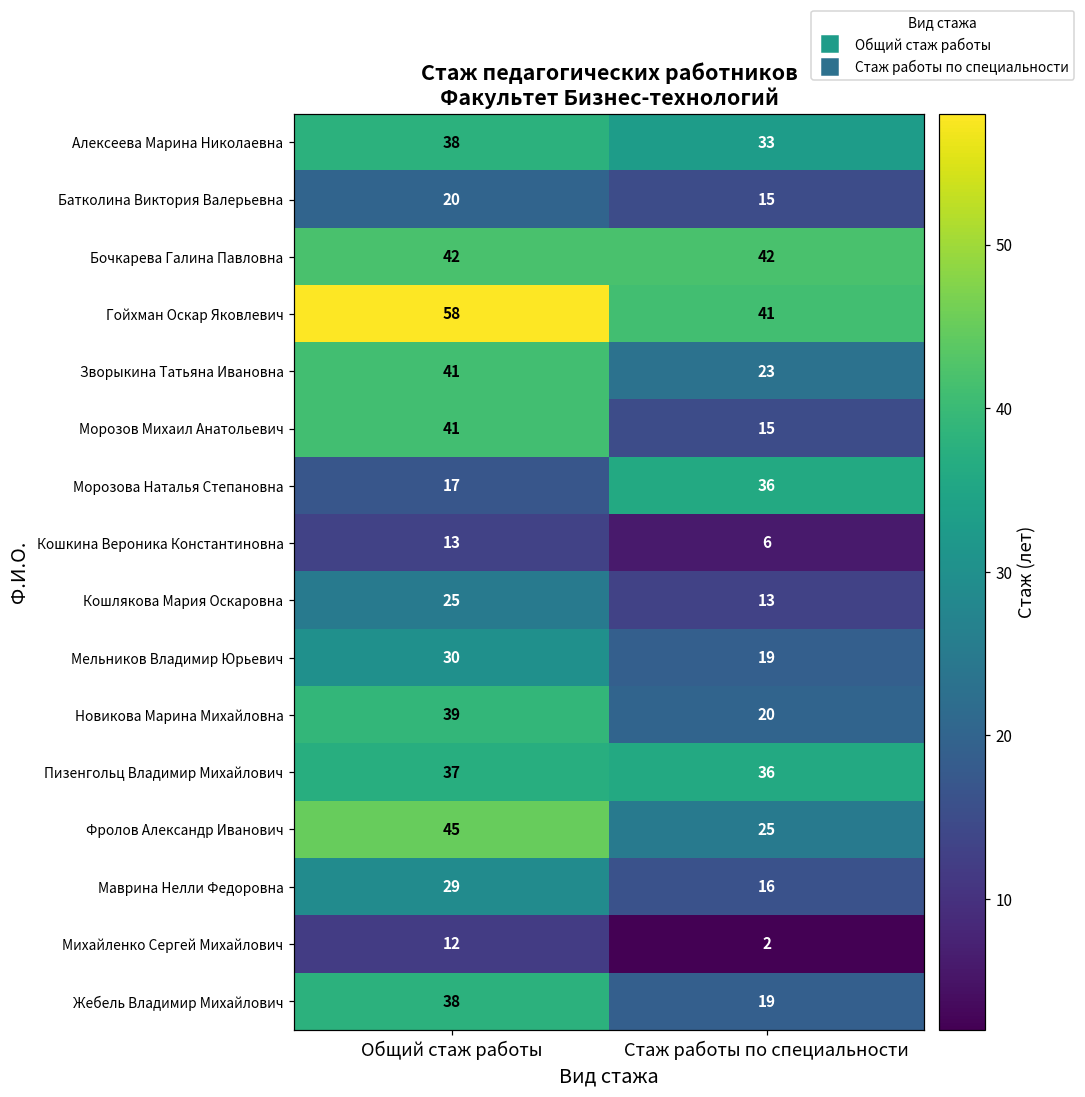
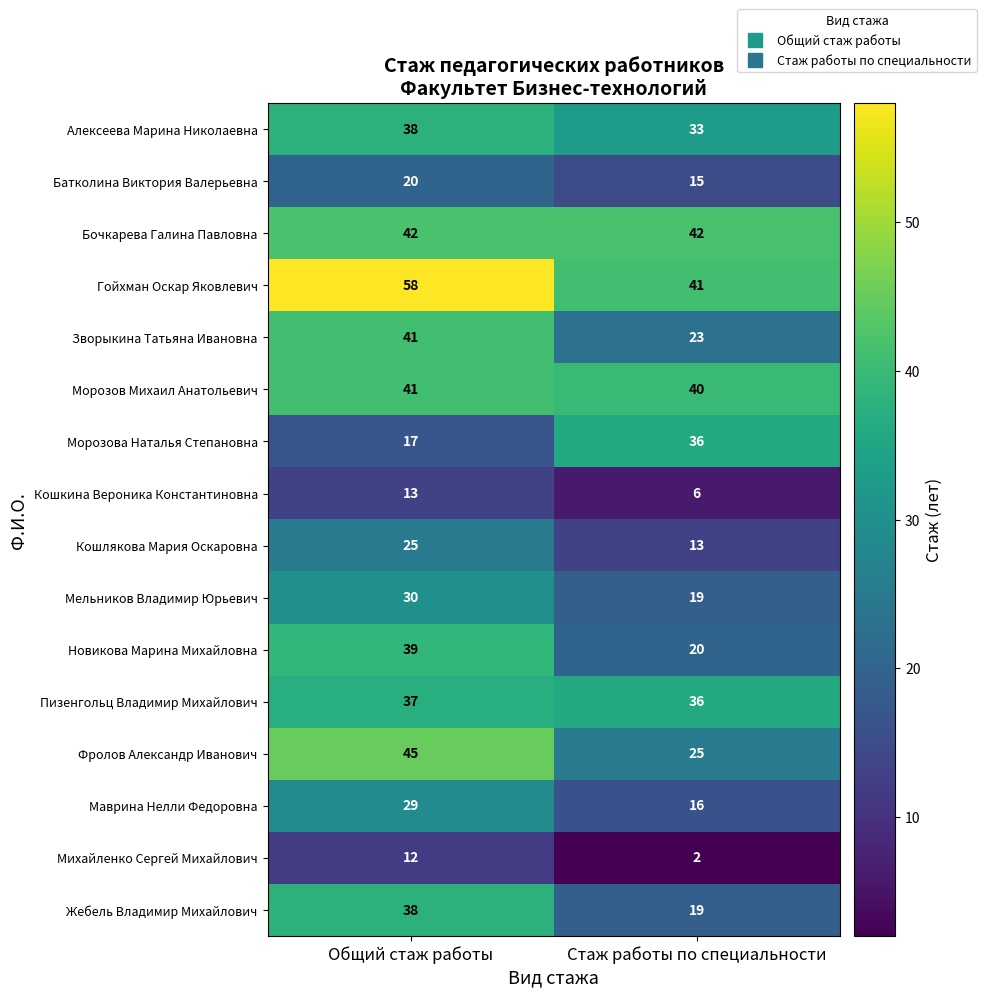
Морозов Михаил Анатольевич, Стаж работы по специальности: 15 -> 40
